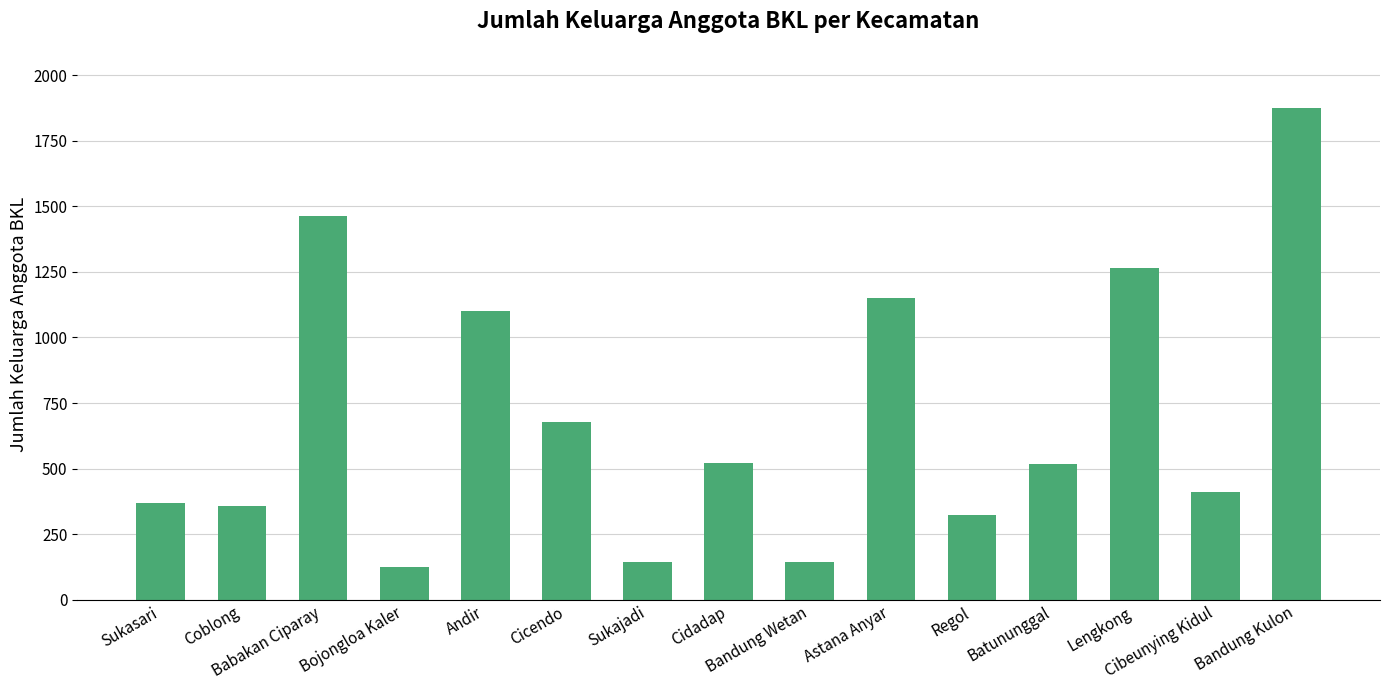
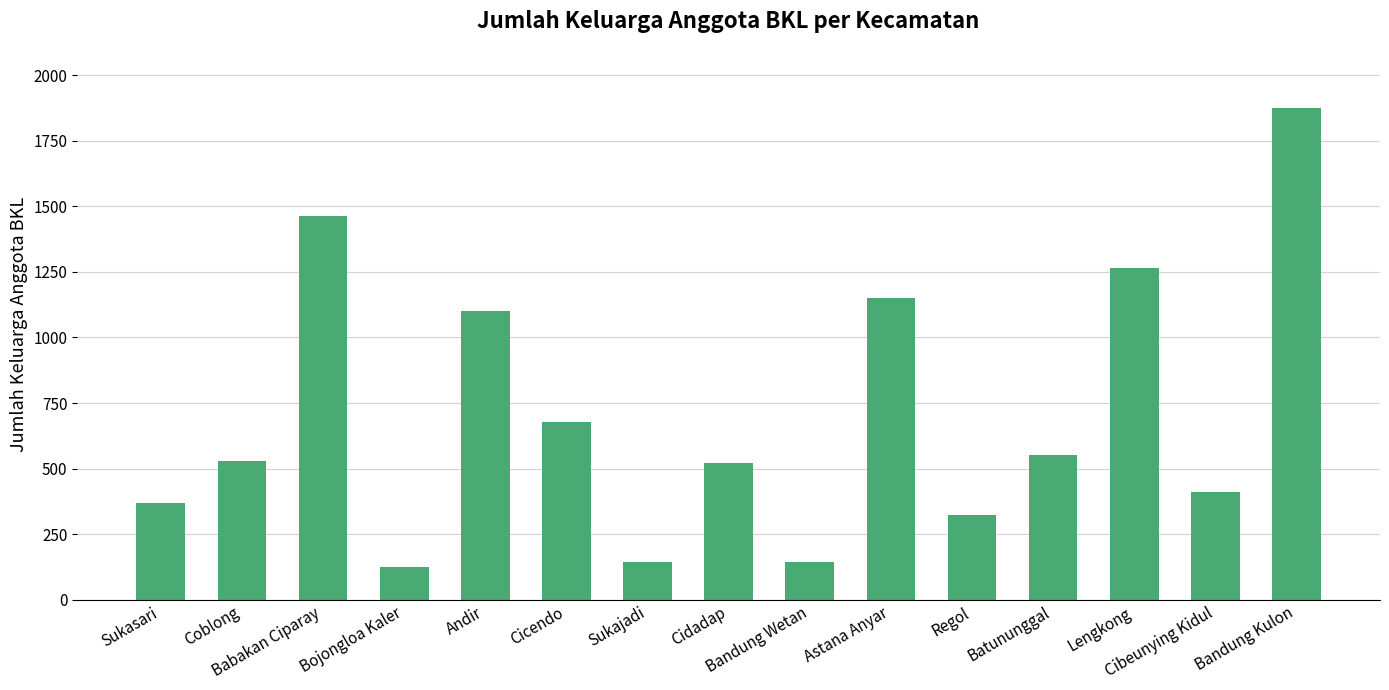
Coblong: 360 -> 530
Batununggal: 520 -> 550
